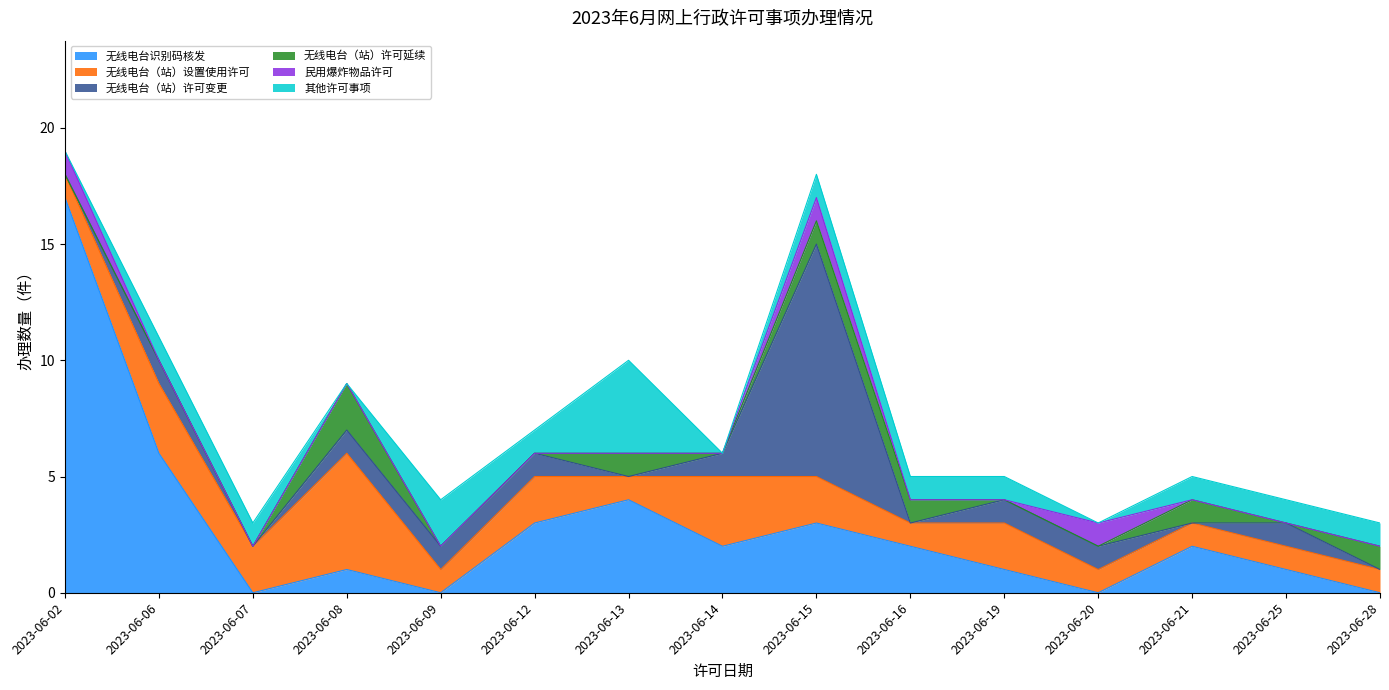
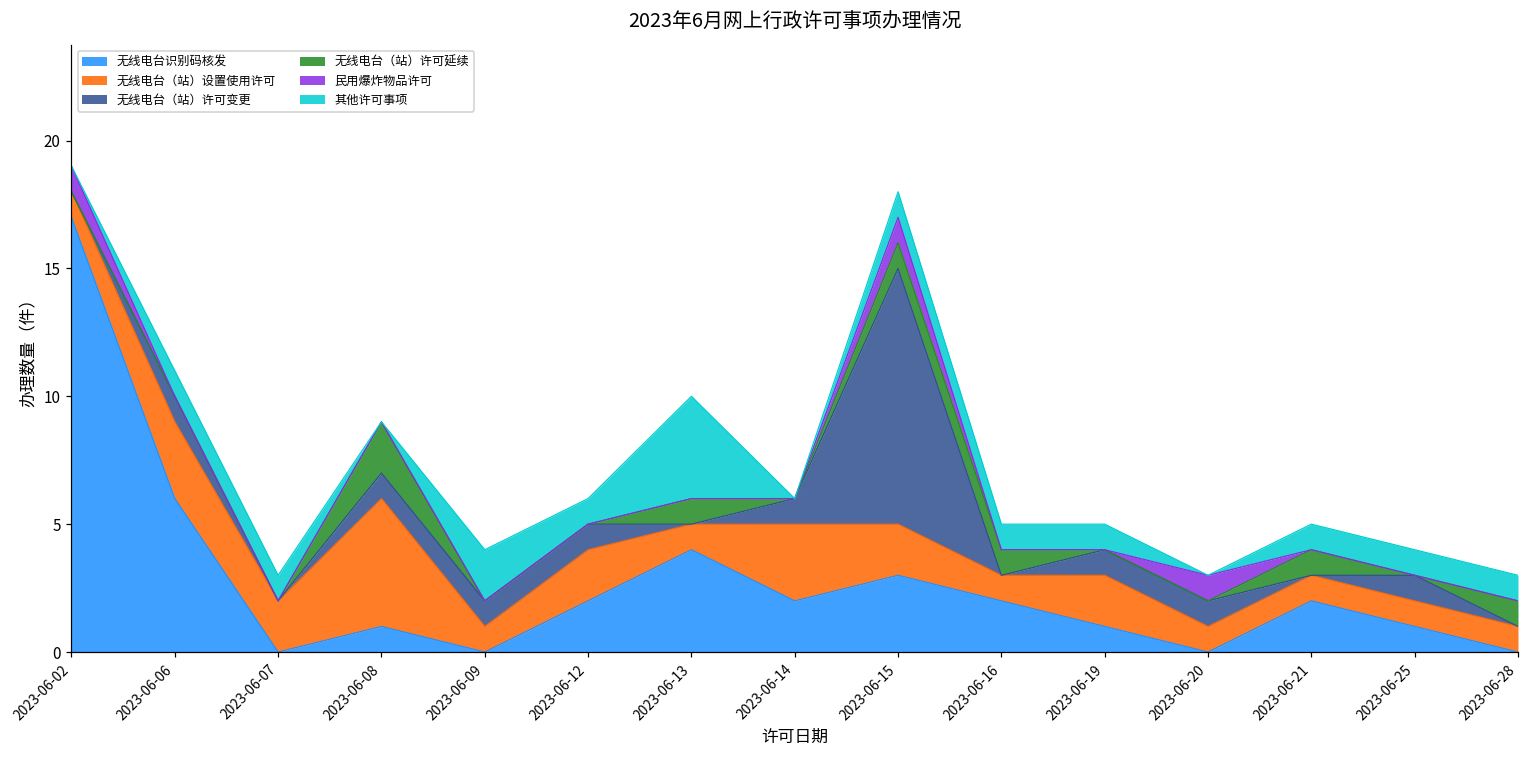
无线电台识别码核发, 2023-06-12: 3 -> 2
